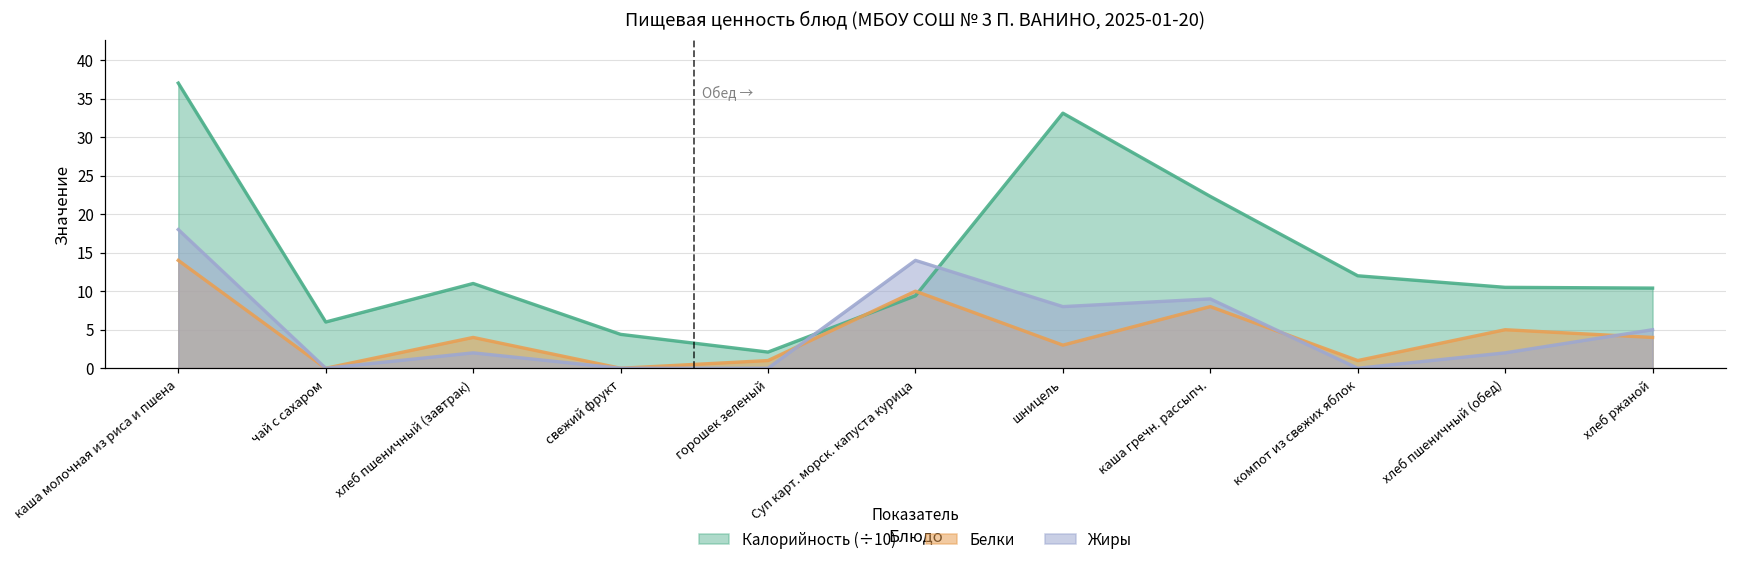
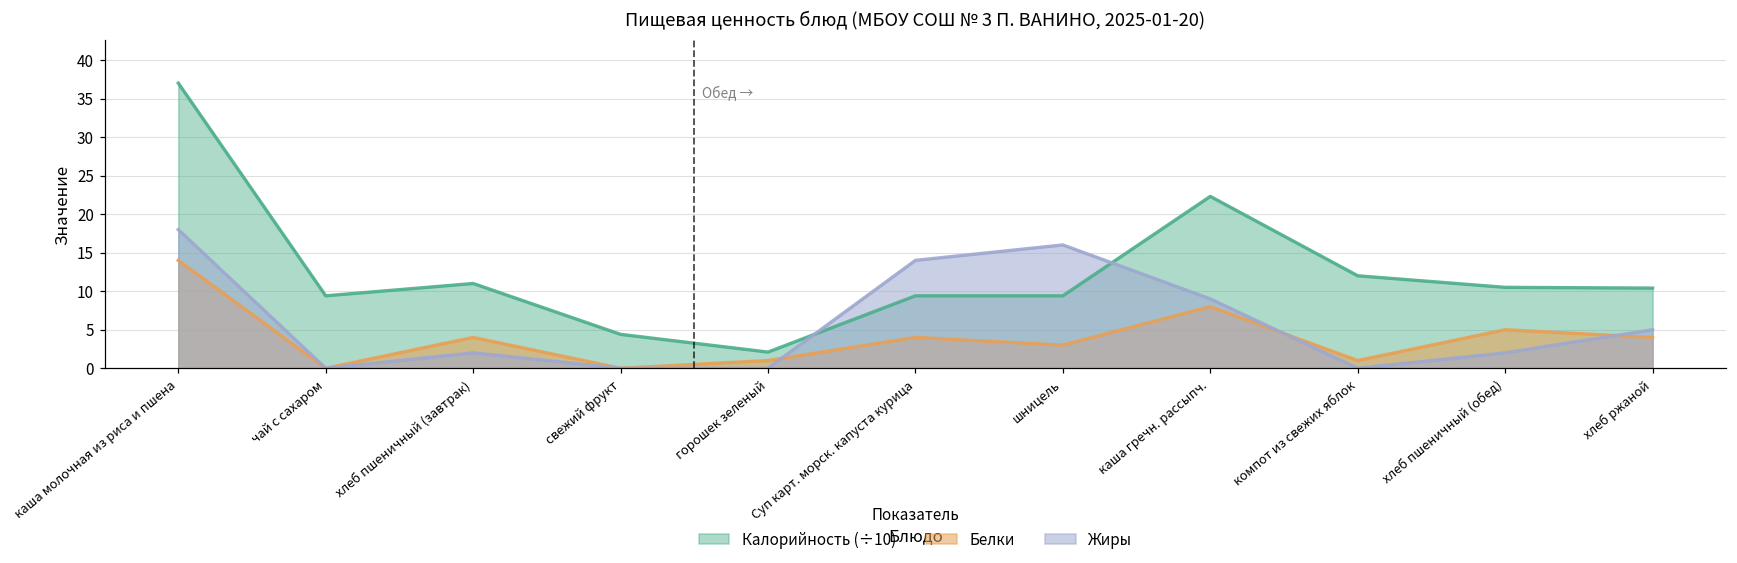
Калорийность (÷10), чай с сахаром: 6 -> 9
Белки, Суп карт. морск. капуста курица: 10 -> 4
Калорийность (÷10), шницель: 33 -> 9
Жиры, шницель: 8 -> 16
